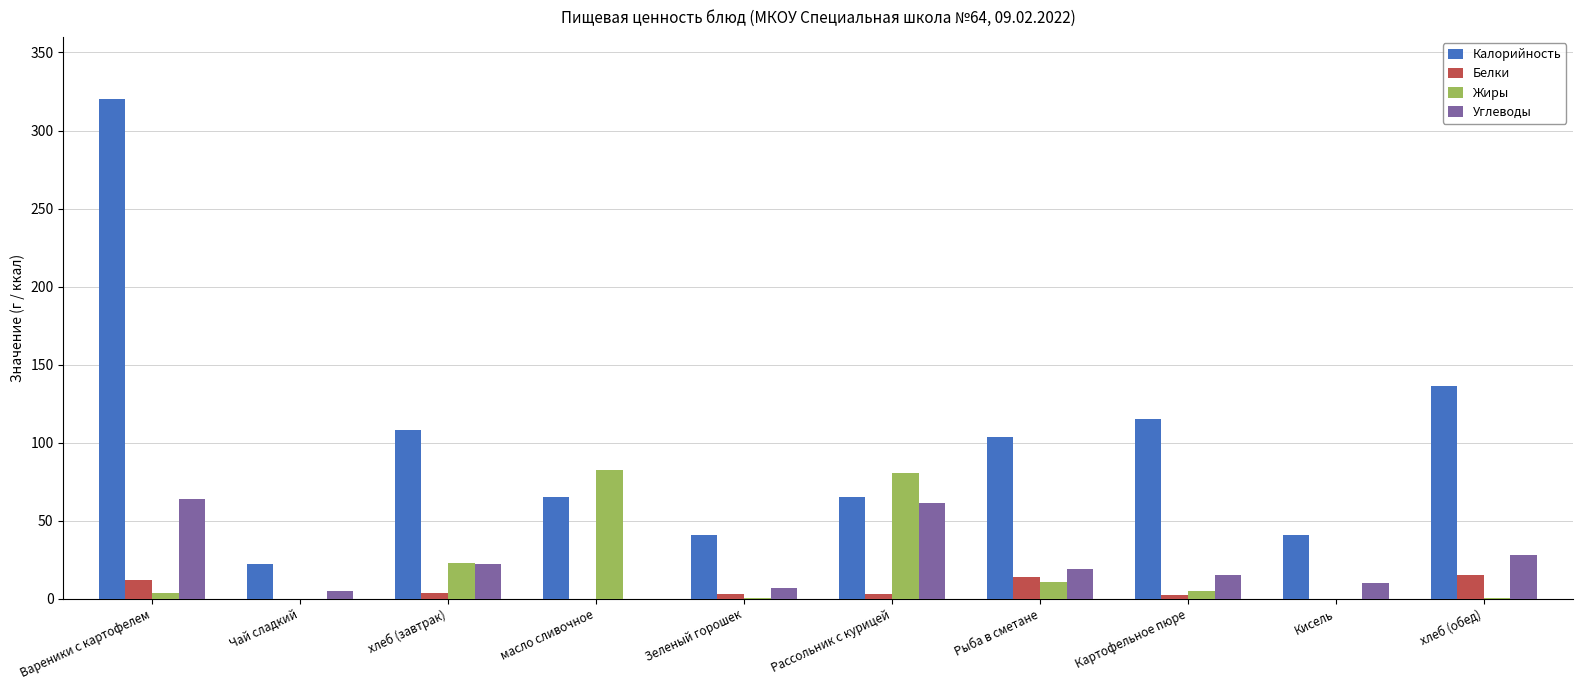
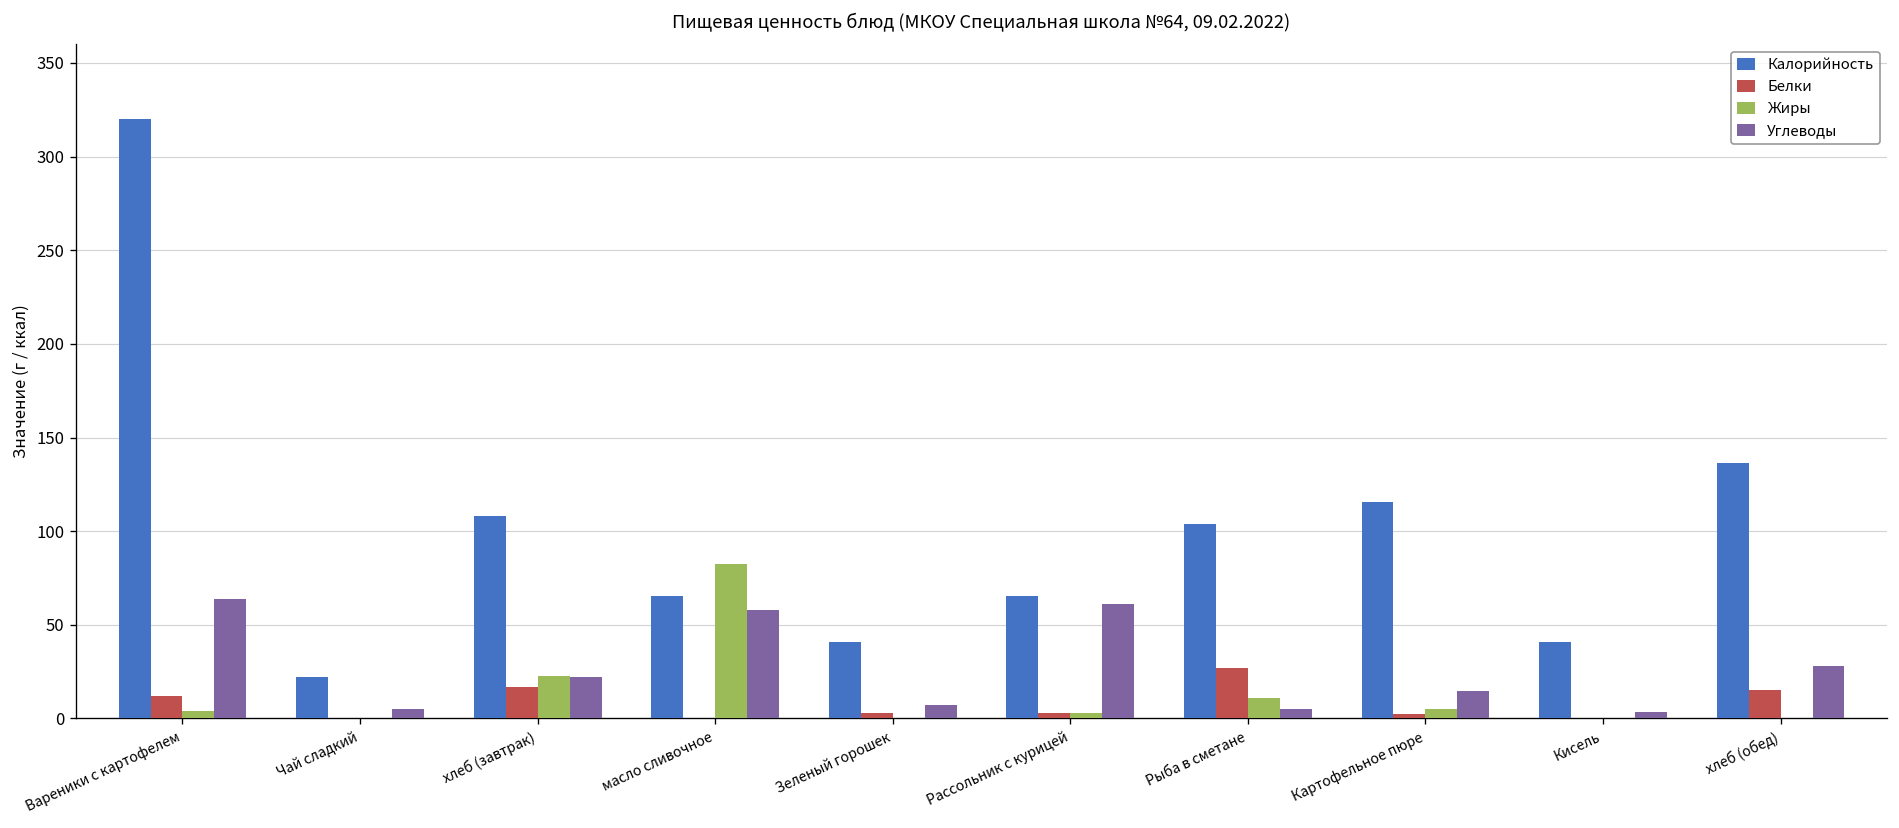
Белки, хлеб (завтрак): 3 -> 17
Углеводы, масло сливочное: 0 -> 58
Жиры, Рассольник с курицей: 81 -> 3
Белки, Рыба в сметане: 14 -> 27
Углеводы, Рыба в сметане: 19 -> 5
Углеводы, Кисель: 10 -> 3
